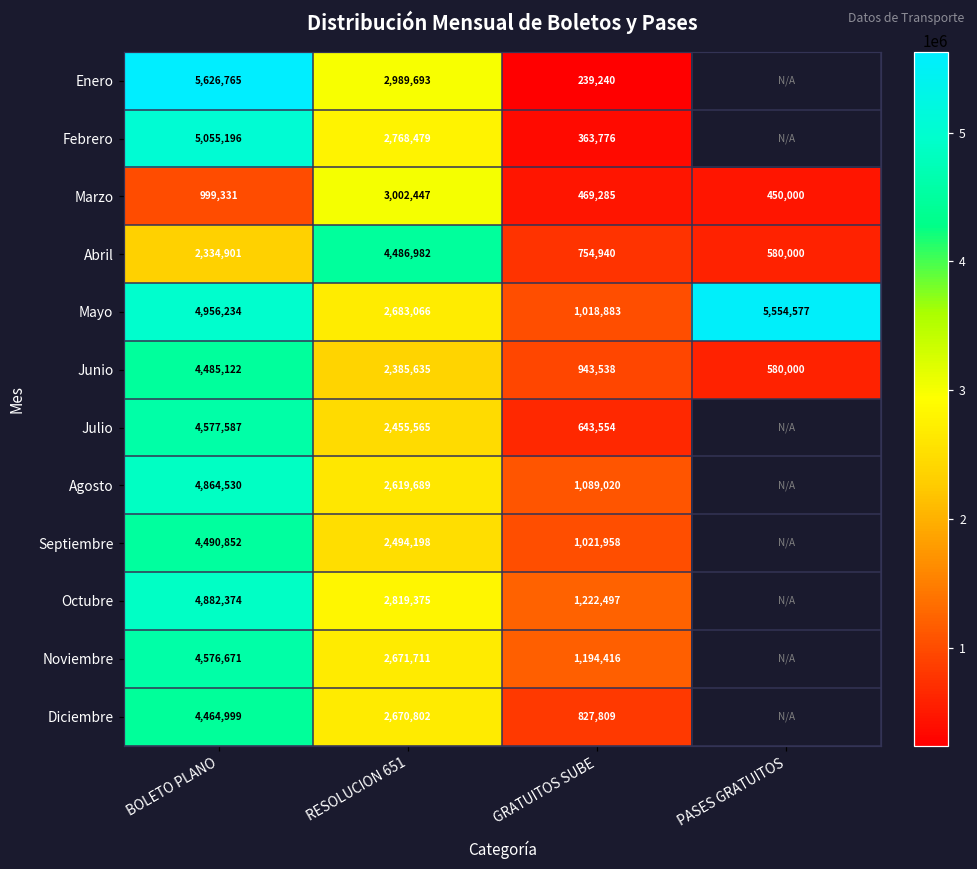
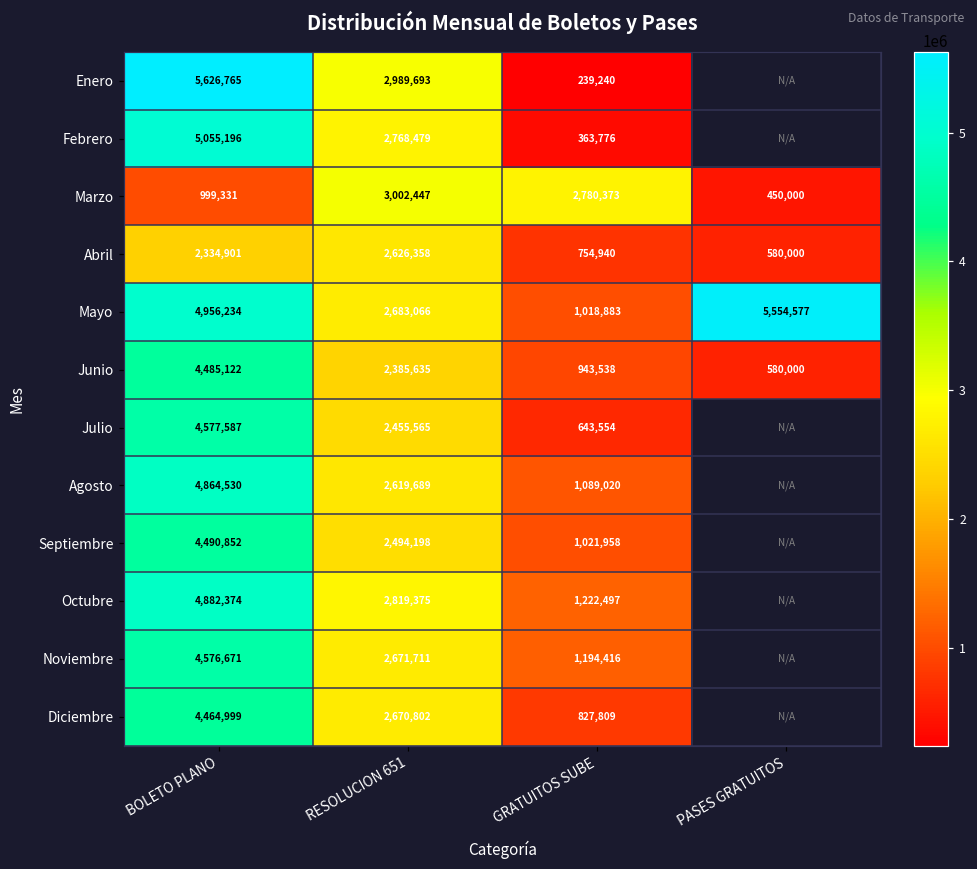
Marzo, GRATUITOS SUBE: 469,285 -> 2,780,373
Abril, RESOLUCION 651: 4,486,982 -> 2,626,358
